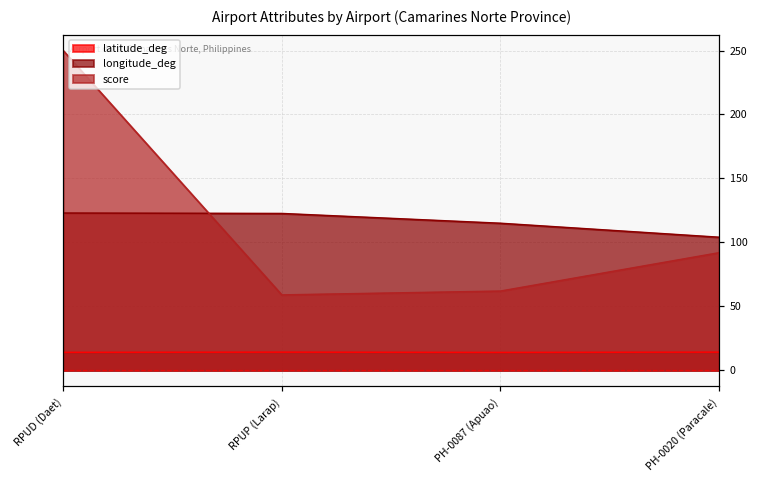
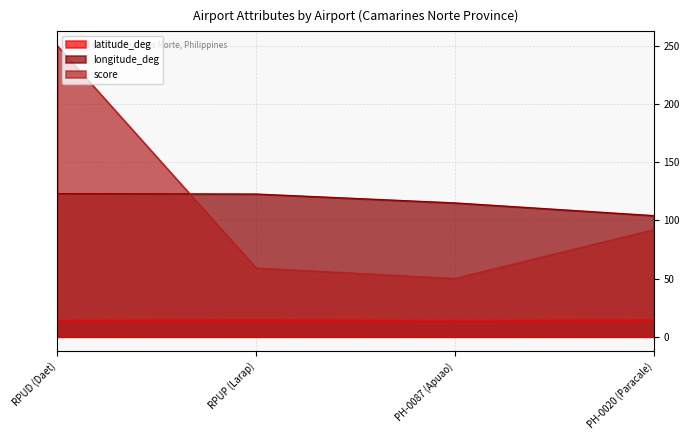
score, PH-0087 (Apuao): 62 -> 50
